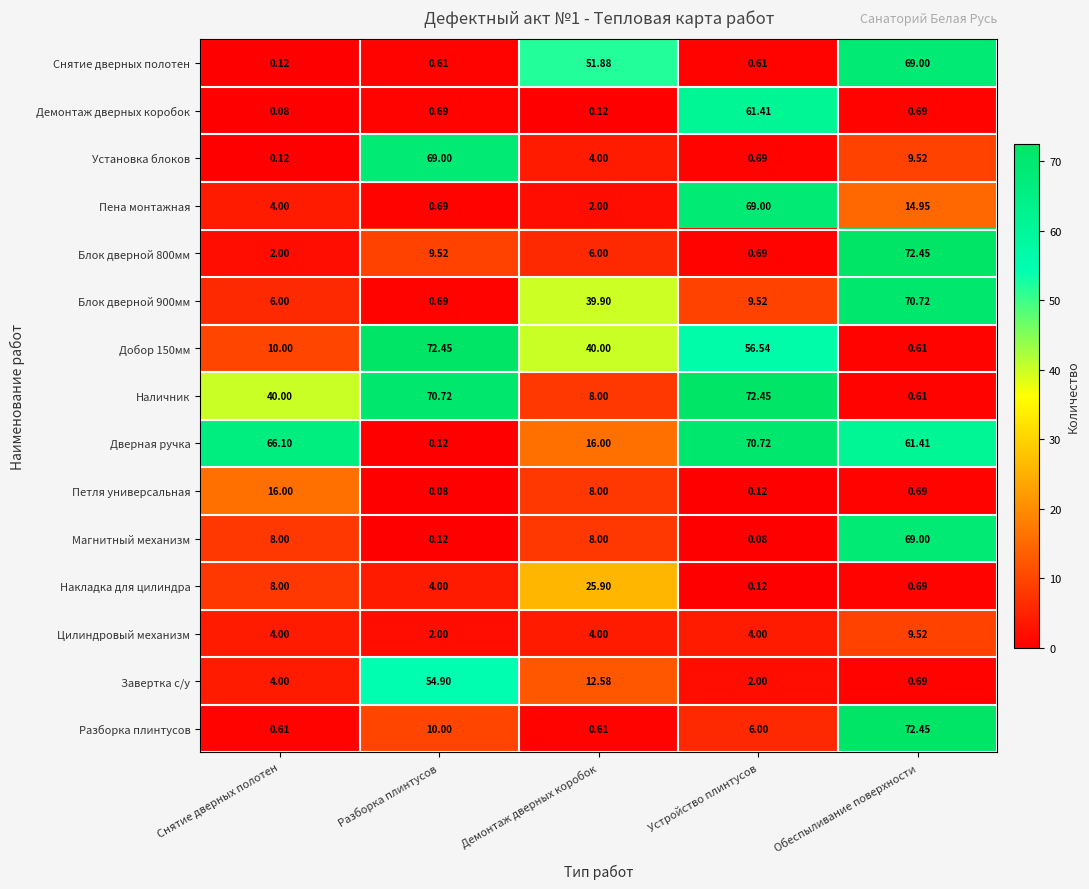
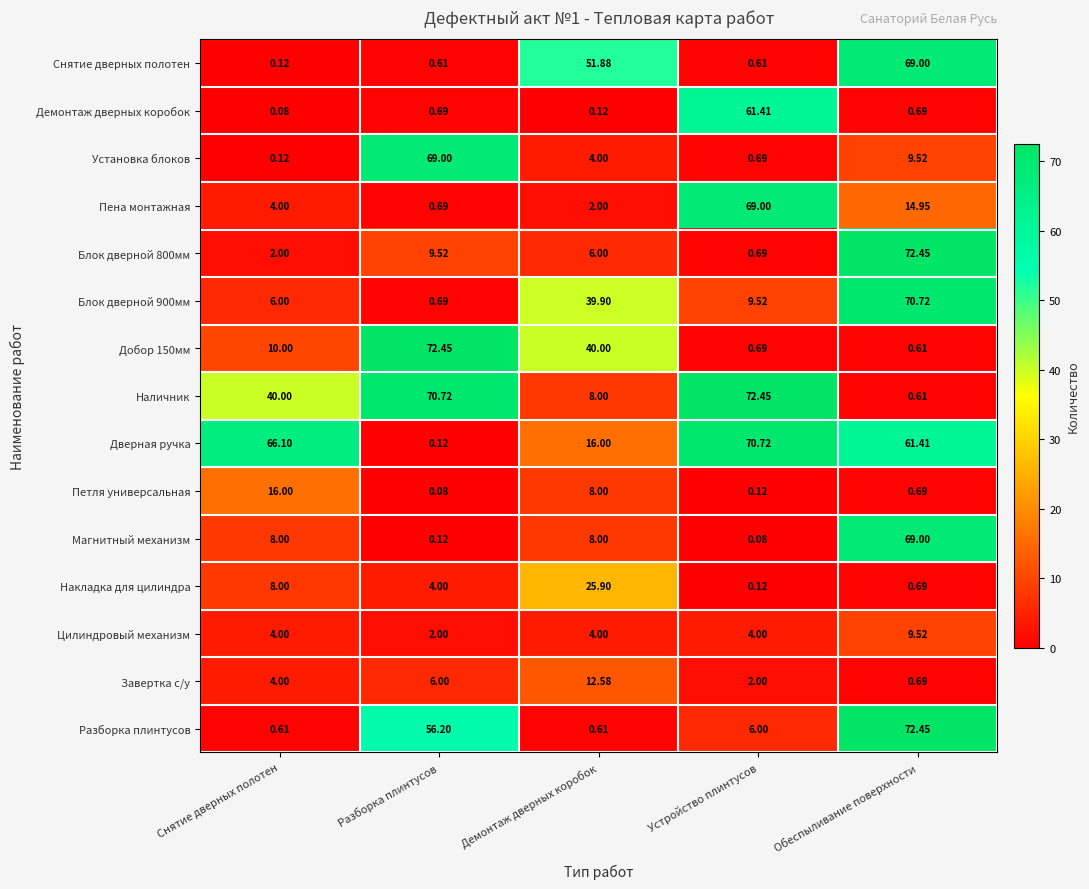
Добор 150мм, Устройство плинтусов: 56.54 -> 0.69
Завертка с/у, Разборка плинтусов: 54.90 -> 6.00
Разборка плинтусов, Разборка плинтусов: 10.00 -> 56.20
